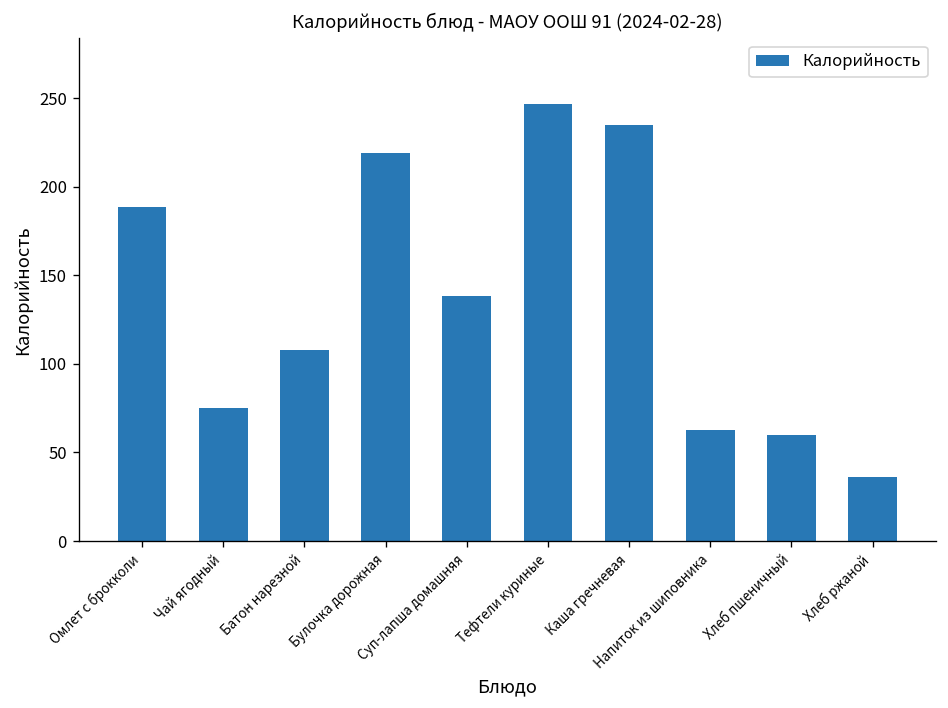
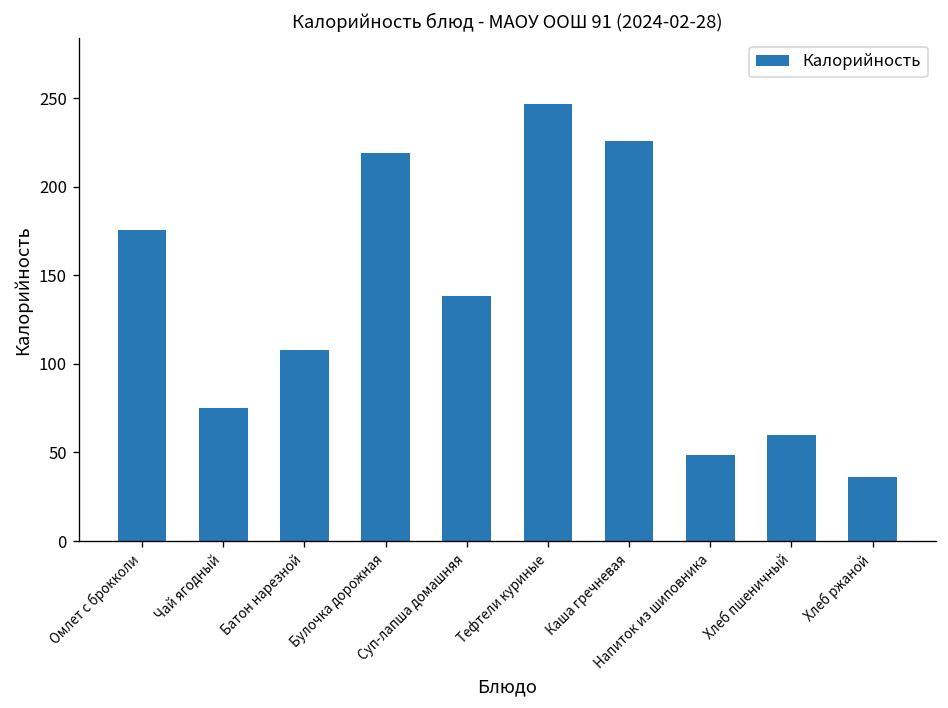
Омлет с брокколи: 188 -> 175
Каша гречневая: 235 -> 226
Напиток из шиповника: 63 -> 48
